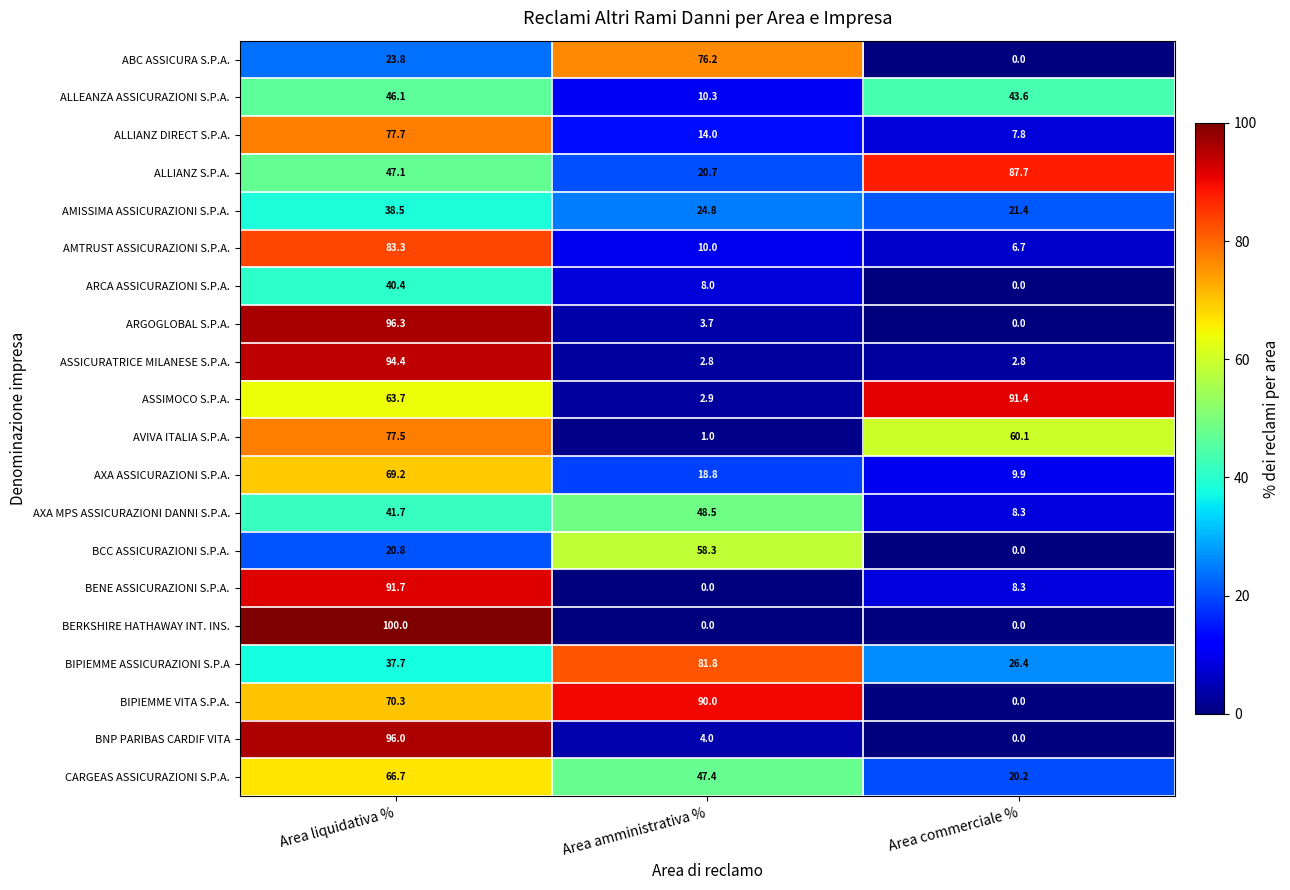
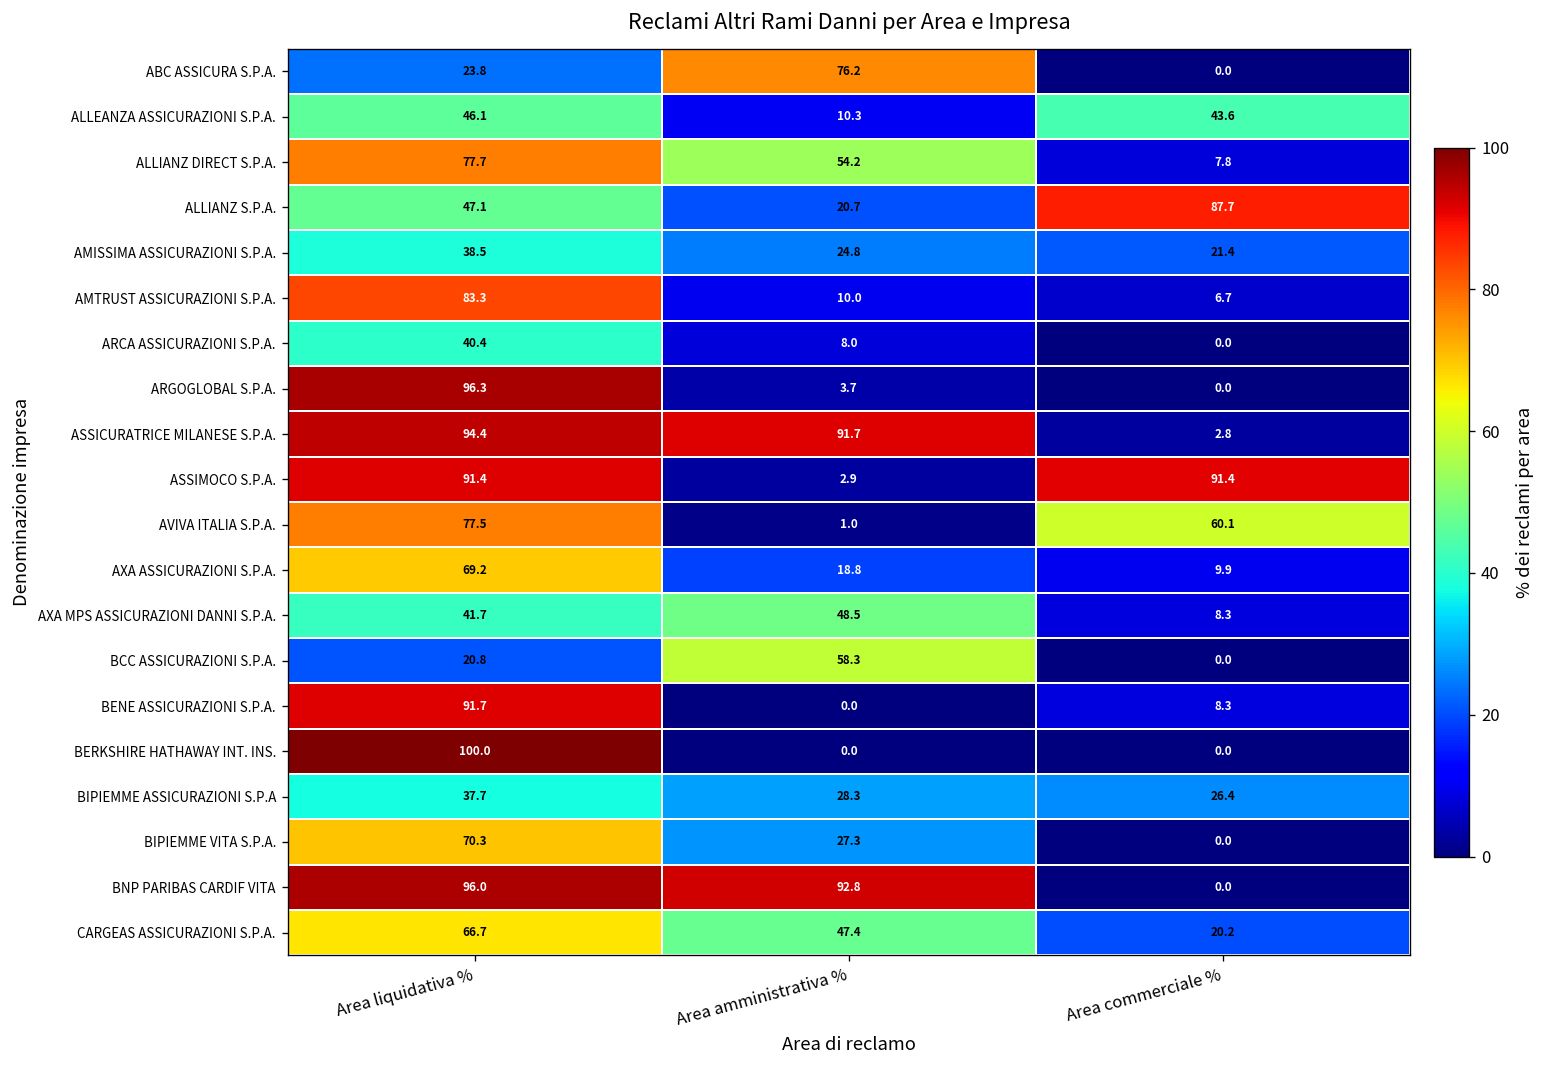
ALLIANZ DIRECT S.P.A., Area amministrativa %: 14.0 -> 54.2
ASSICURATRICE MILANESE S.P.A., Area amministrativa %: 2.8 -> 91.7
ASSIMOCO S.P.A., Area liquidativa %: 63.7 -> 91.4
BIPIEMME ASSICURAZIONI S.P.A, Area amministrativa %: 81.8 -> 28.3
BIPIEMME VITA S.P.A., Area amministrativa %: 90.0 -> 27.3
BNP PARIBAS CARDIF VITA, Area amministrativa %: 4.0 -> 92.8
